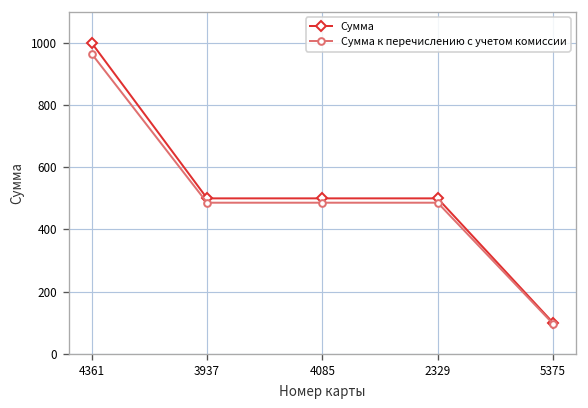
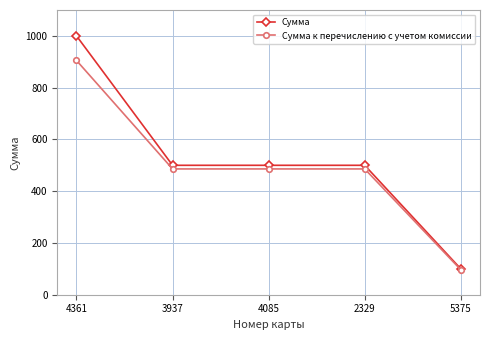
Сумма к перечислению с учетом комиссии, 4361: 970 -> 910
